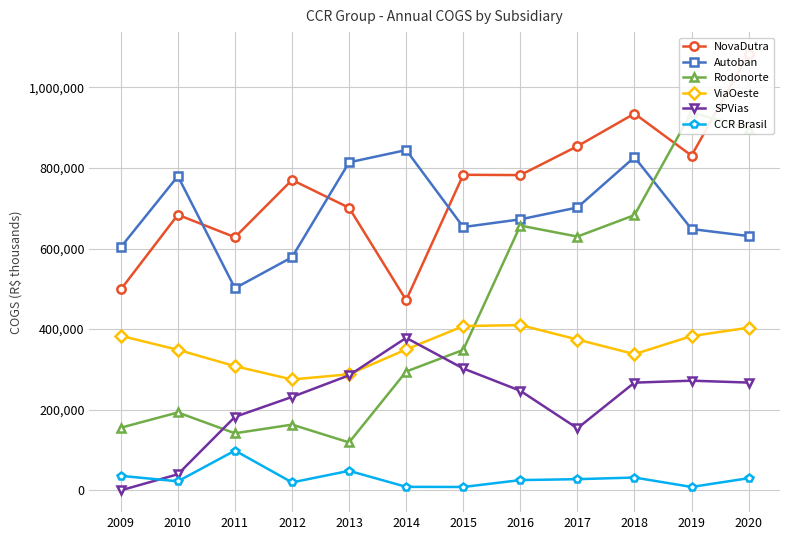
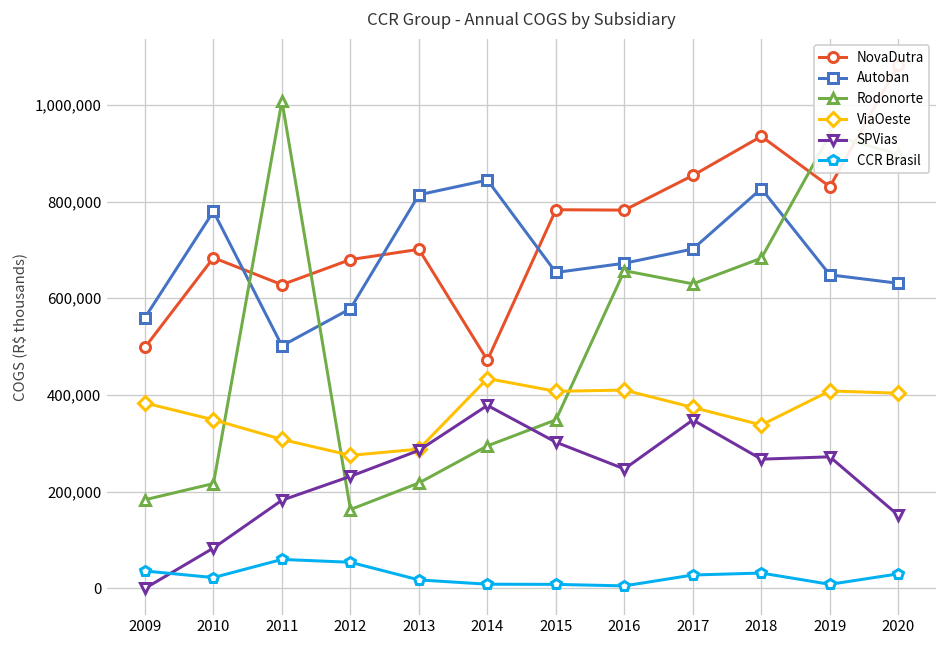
Autoban, 2009: 600,000 -> 560,000
Rodonorte, 2009: 160,000 -> 180,000
Rodonorte, 2010: 190,000 -> 220,000
SPVias, 2010: 40,000 -> 80,000
Rodonorte, 2011: 140,000 -> 1,010,000
CCR Brasil, 2011: 100,000 -> 60,000
NovaDutra, 2012: 770,000 -> 680,000
CCR Brasil, 2012: 20,000 -> 50,000
Rodonorte, 2013: 120,000 -> 220,000
CCR Brasil, 2013: 50,000 -> 20,000
ViaOeste, 2014: 350,000 -> 430,000
CCR Brasil, 2016: 30,000 -> 10,000
SPVias, 2017: 150,000 -> 350,000
ViaOeste, 2019: 380,000 -> 410,000
SPVias, 2020: 270,000 -> 150,000
